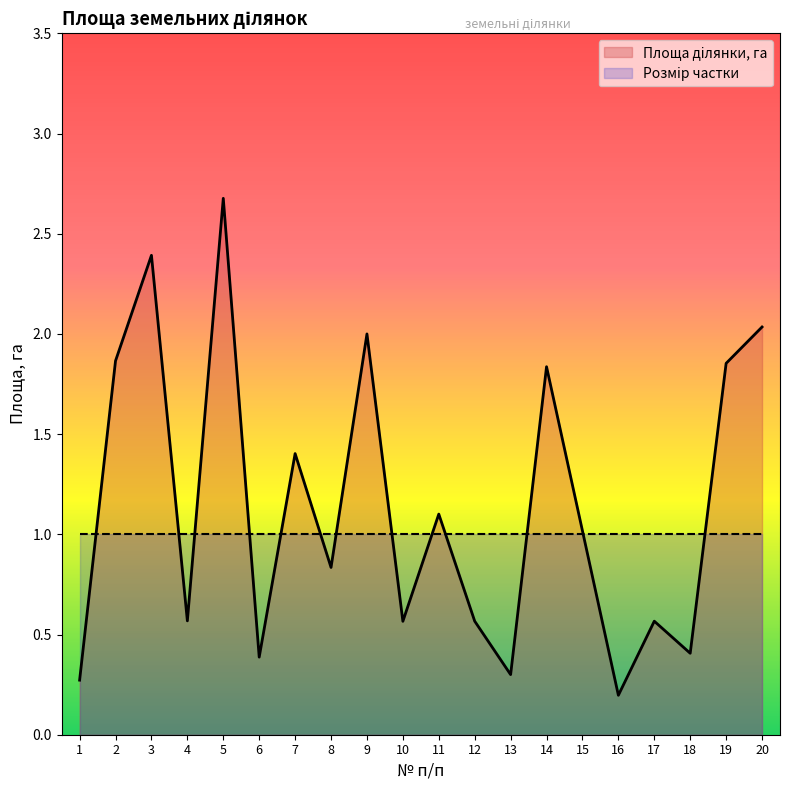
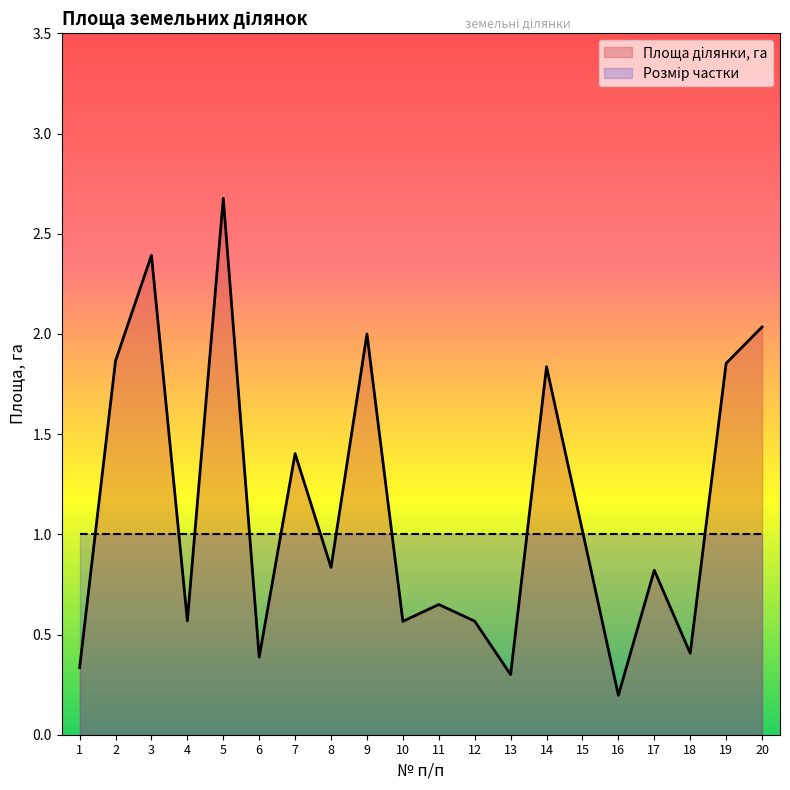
Площа ділянки, га, 1: 0.27 -> 0.33
Площа ділянки, га, 11: 1.10 -> 0.65
Площа ділянки, га, 17: 0.57 -> 0.82
